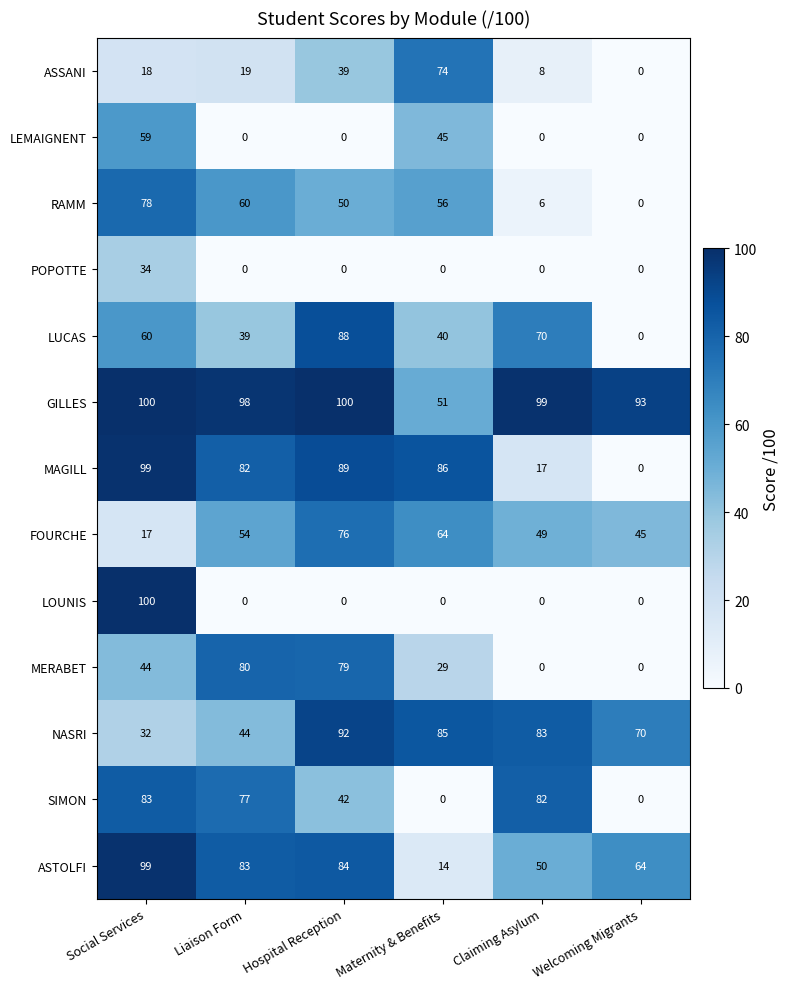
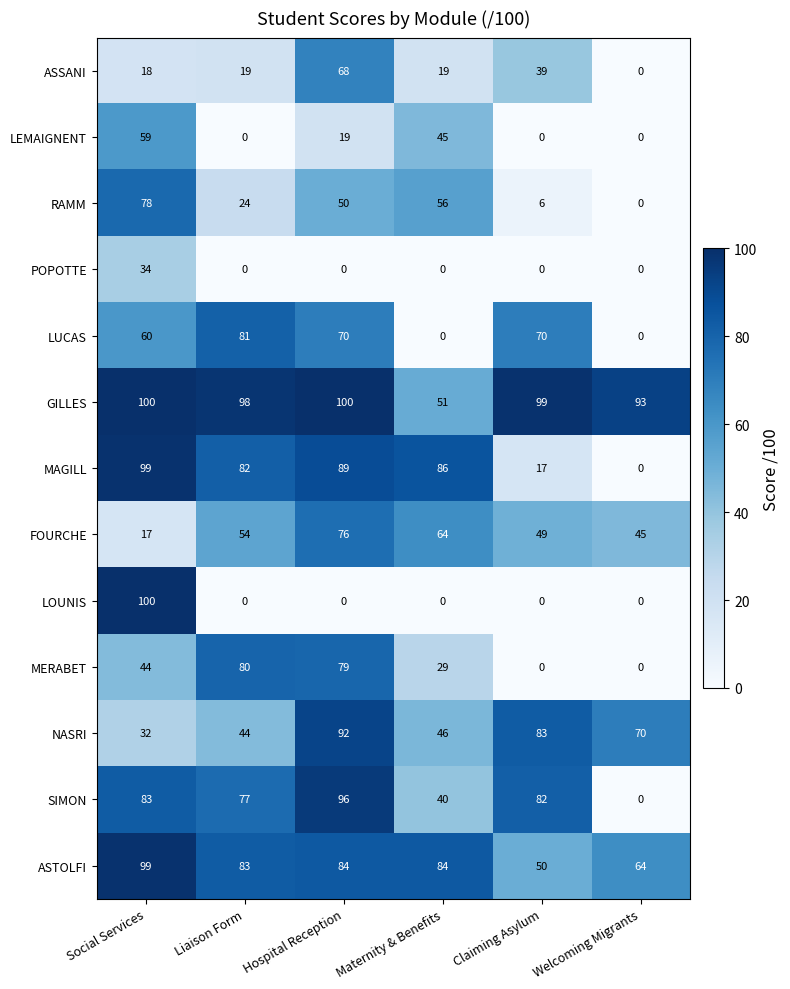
ASSANI, Hospital Reception: 39 -> 68
ASSANI, Maternity & Benefits: 74 -> 19
ASSANI, Claiming Asylum: 8 -> 39
LEMAIGNENT, Hospital Reception: 0 -> 19
RAMM, Liaison Form: 60 -> 24
LUCAS, Liaison Form: 39 -> 81
LUCAS, Hospital Reception: 88 -> 70
LUCAS, Maternity & Benefits: 40 -> 0
NASRI, Maternity & Benefits: 85 -> 46
SIMON, Hospital Reception: 42 -> 96
SIMON, Maternity & Benefits: 0 -> 40
ASTOLFI, Maternity & Benefits: 14 -> 84
